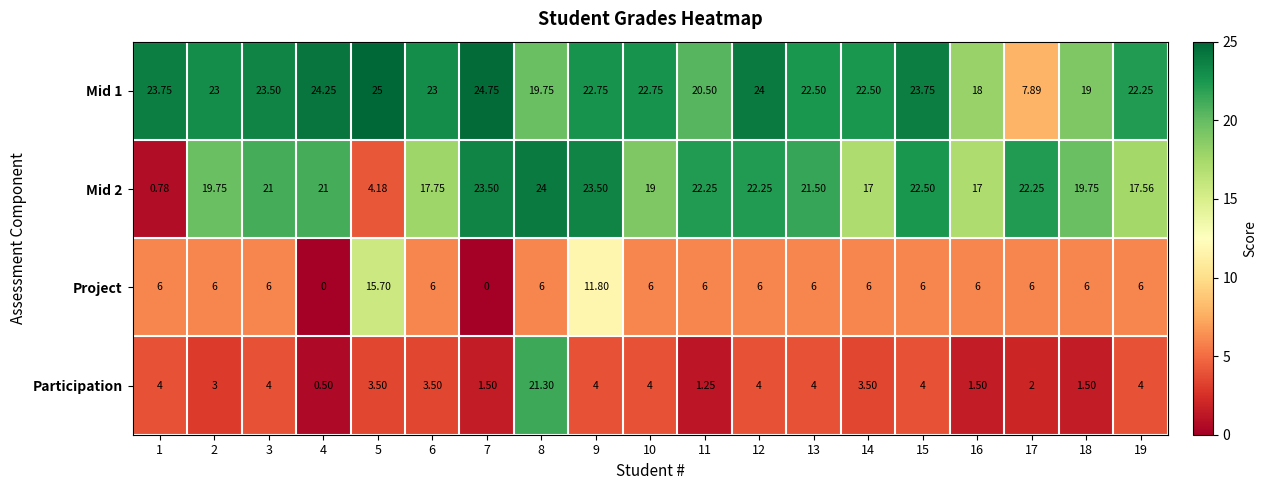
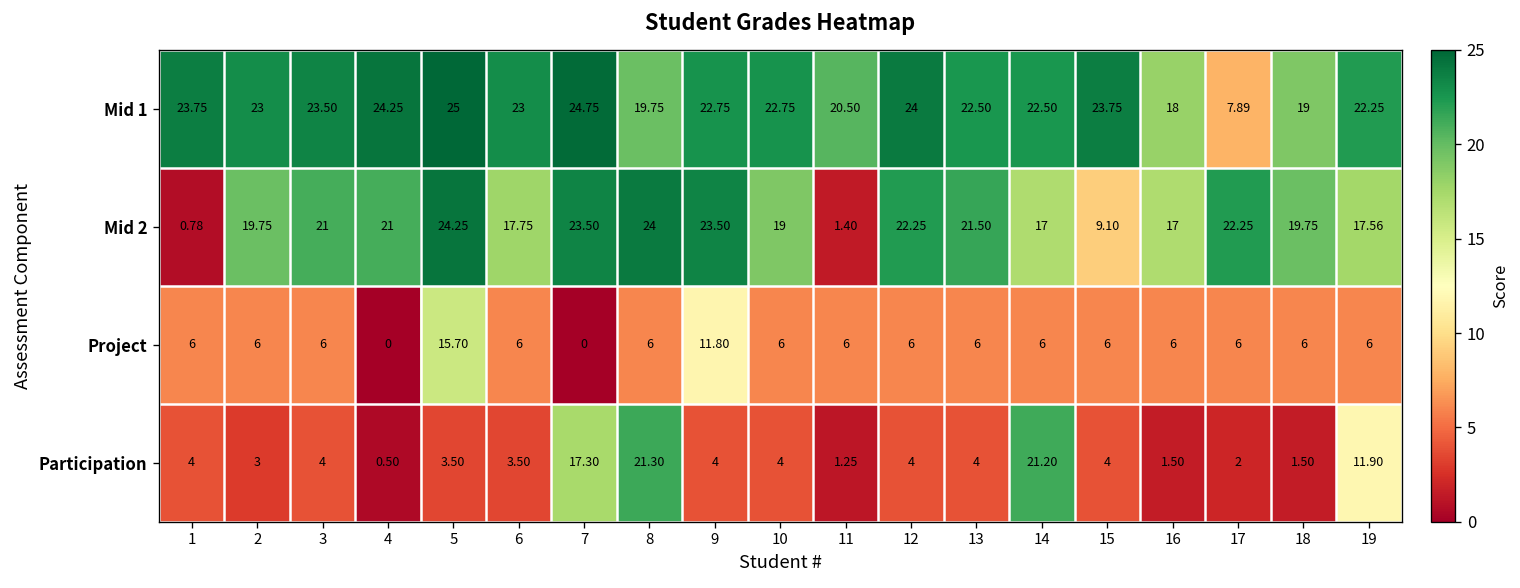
Mid 2, 5: 4.18 -> 24.25
Mid 2, 11: 22.25 -> 1.40
Mid 2, 15: 22.50 -> 9.10
Participation, 7: 1.50 -> 17.30
Participation, 14: 3.50 -> 21.20
Participation, 19: 4 -> 11.90
